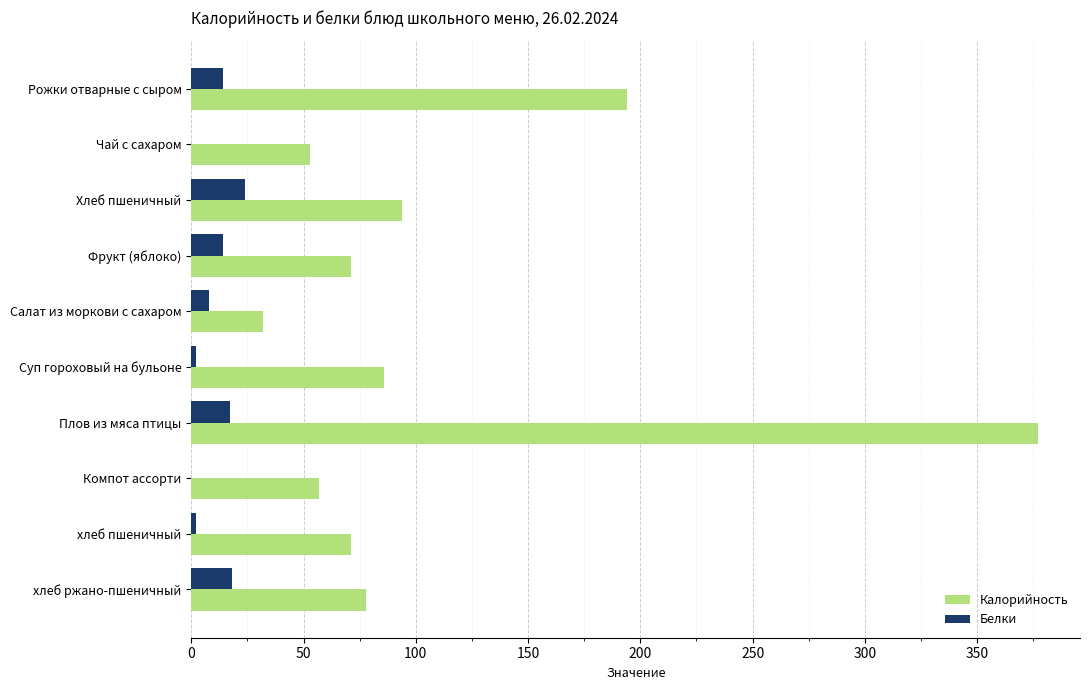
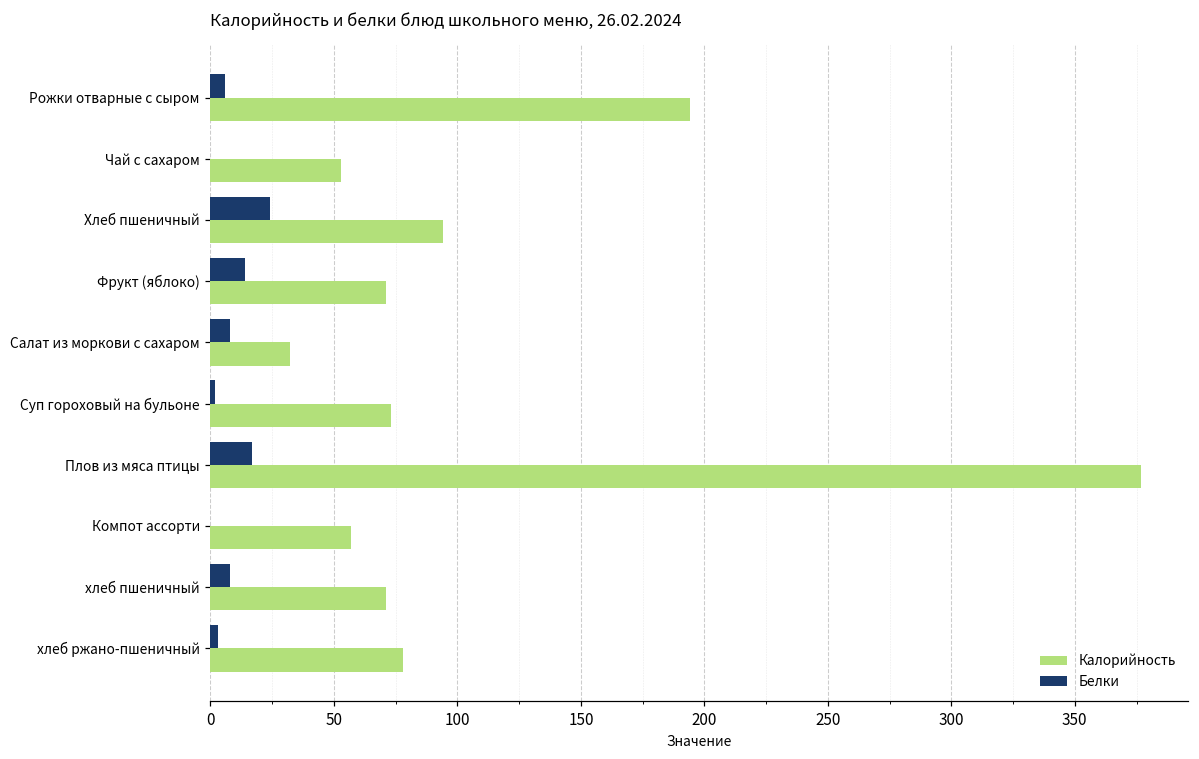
Белки, Рожки отварные с сыром: 14 -> 6
Калорийность, Суп гороховый на бульоне: 86 -> 73
Белки, хлеб пшеничный: 2 -> 8
Белки, хлеб ржано-пшеничный: 18 -> 3
